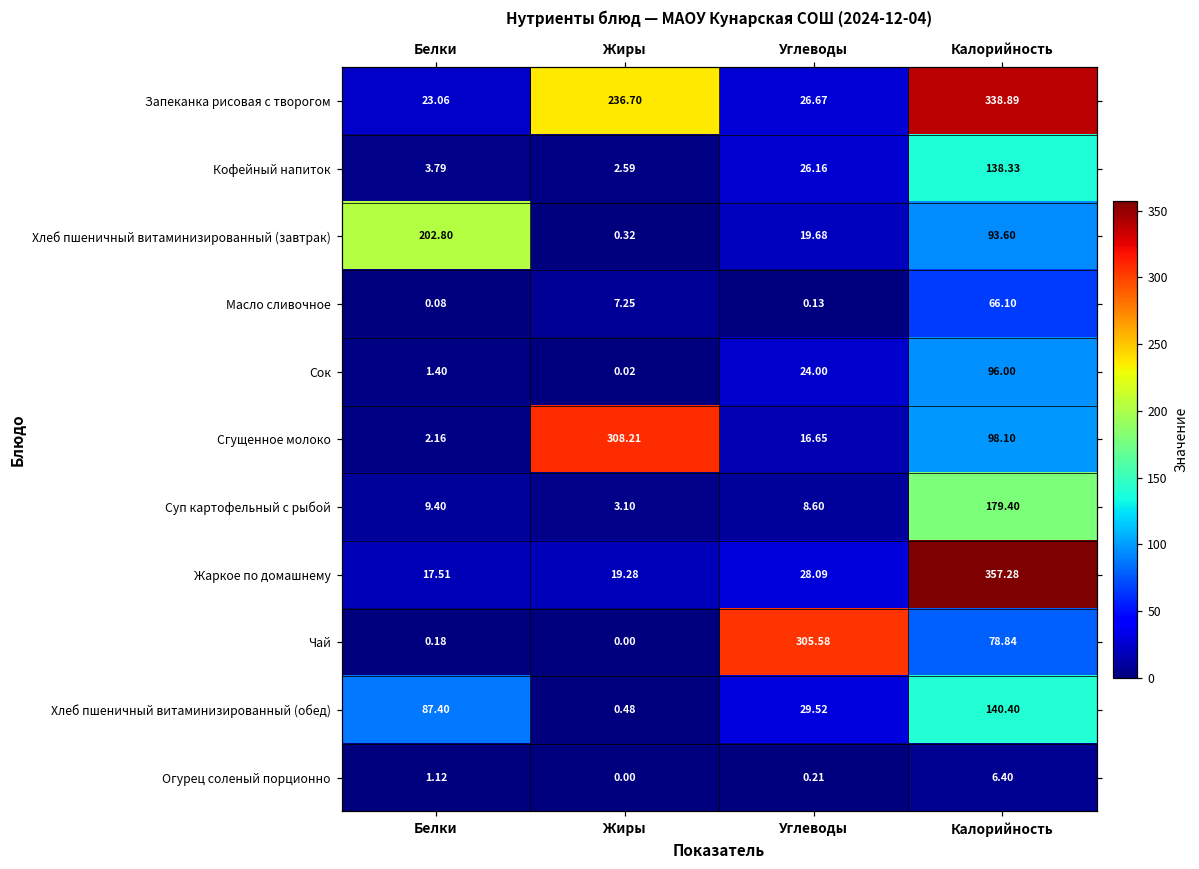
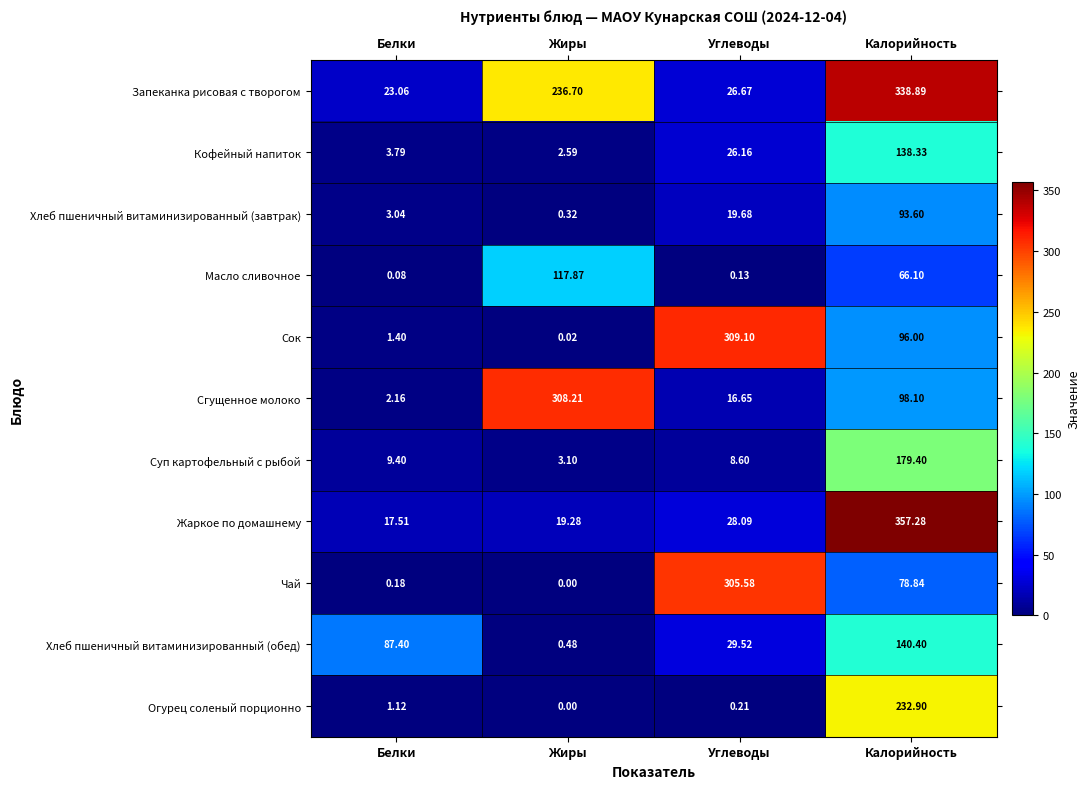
Хлеб пшеничный витаминизированный (завтрак), Белки: 202.80 -> 3.04
Масло сливочное, Жиры: 7.25 -> 117.87
Сок, Углеводы: 24.00 -> 309.10
Огурец соленый порционно, Калорийность: 6.40 -> 232.90
